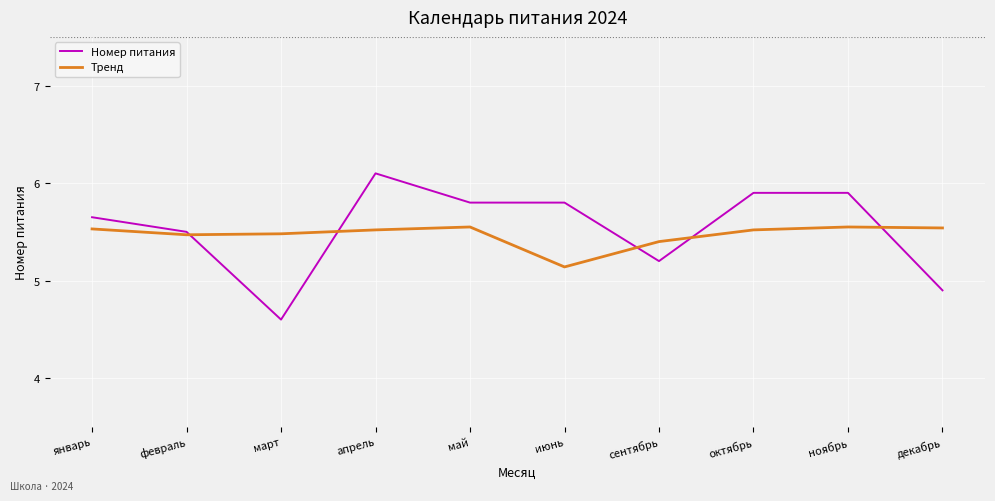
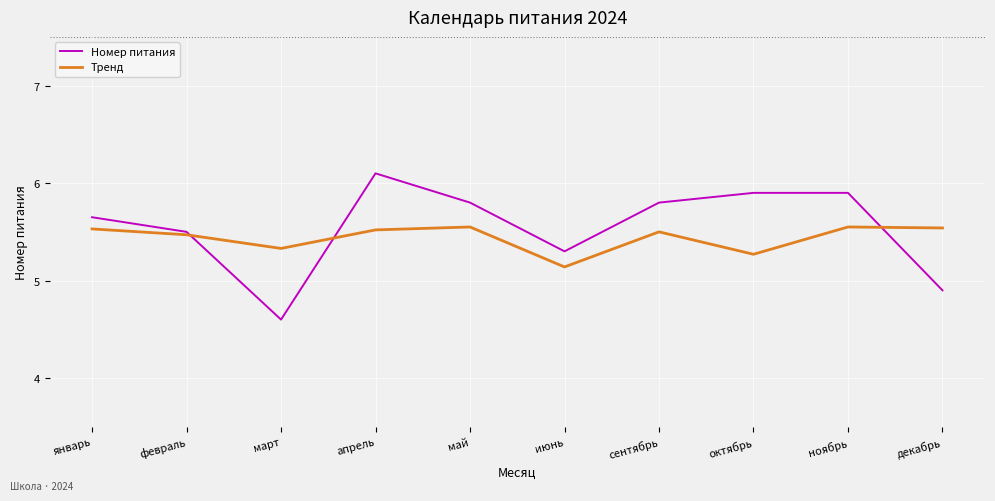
Тренд, март: 5.5 -> 5.3
Номер питания, июнь: 5.8 -> 5.3
Номер питания, сентябрь: 5.2 -> 5.8
Тренд, сентябрь: 5.4 -> 5.5
Тренд, октябрь: 5.5 -> 5.3
